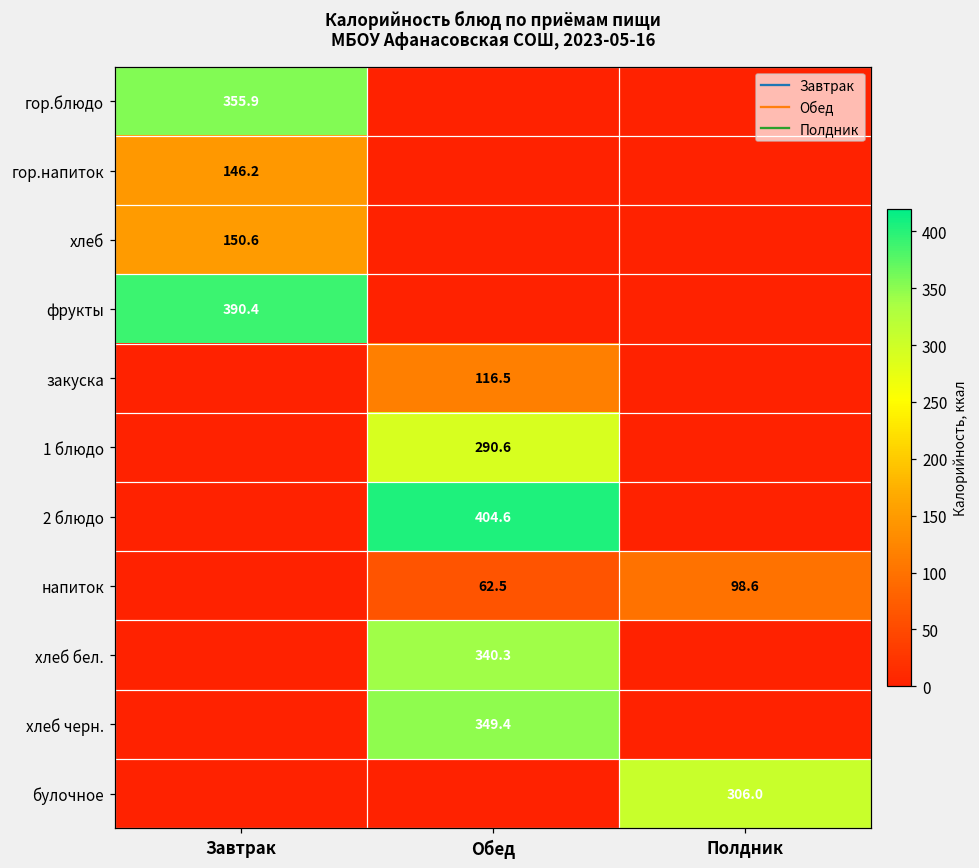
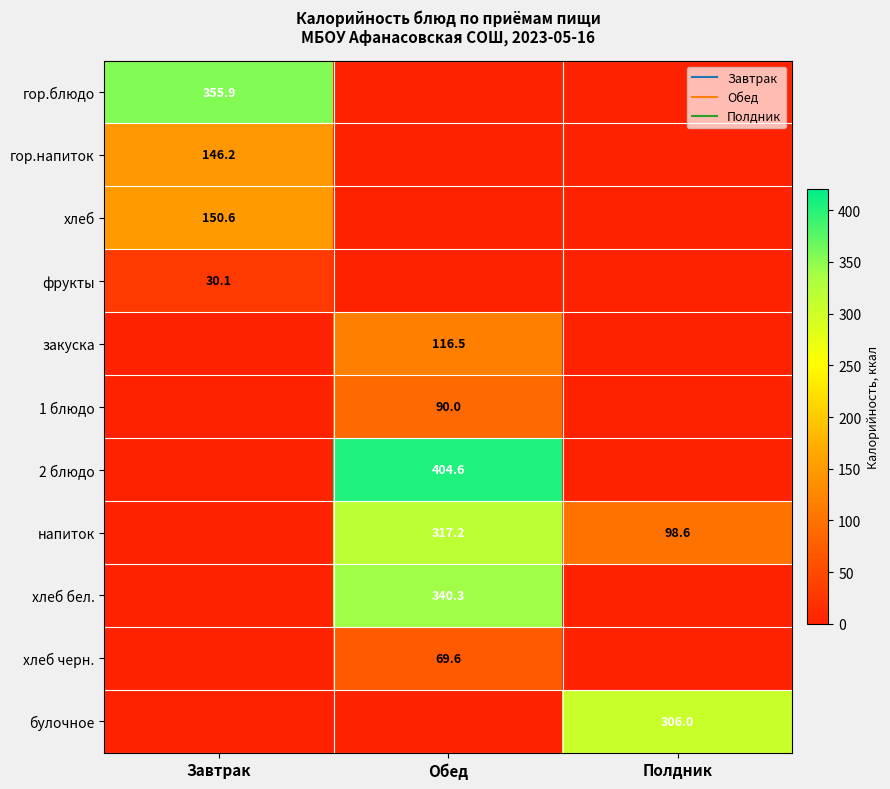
фрукты, Завтрак: 390.4 -> 30.1
1 блюдо, Обед: 290.6 -> 90.0
напиток, Обед: 62.5 -> 317.2
хлеб черн., Обед: 349.4 -> 69.6
